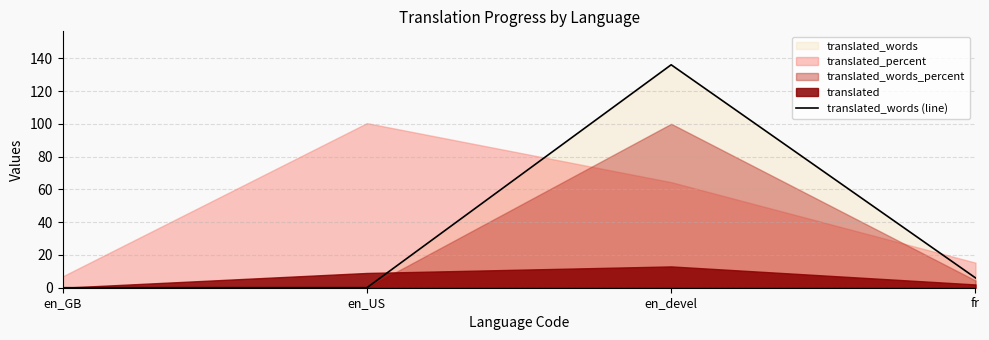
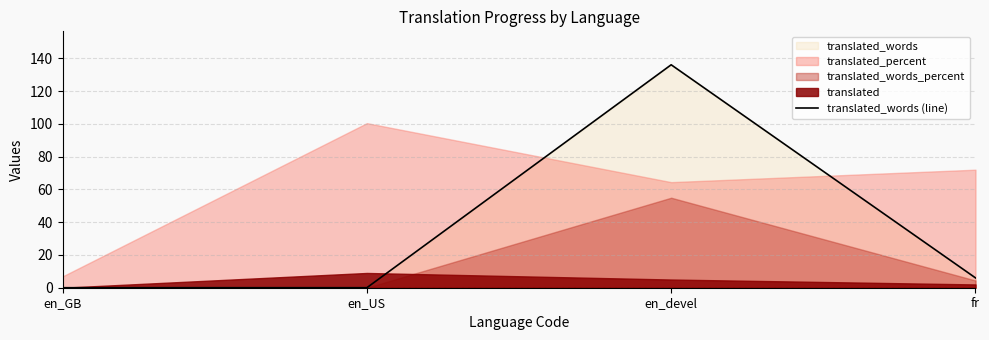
translated_words_percent, en_devel: 100 -> 55
translated, en_devel: 13 -> 5
translated_percent, fr: 15 -> 72
